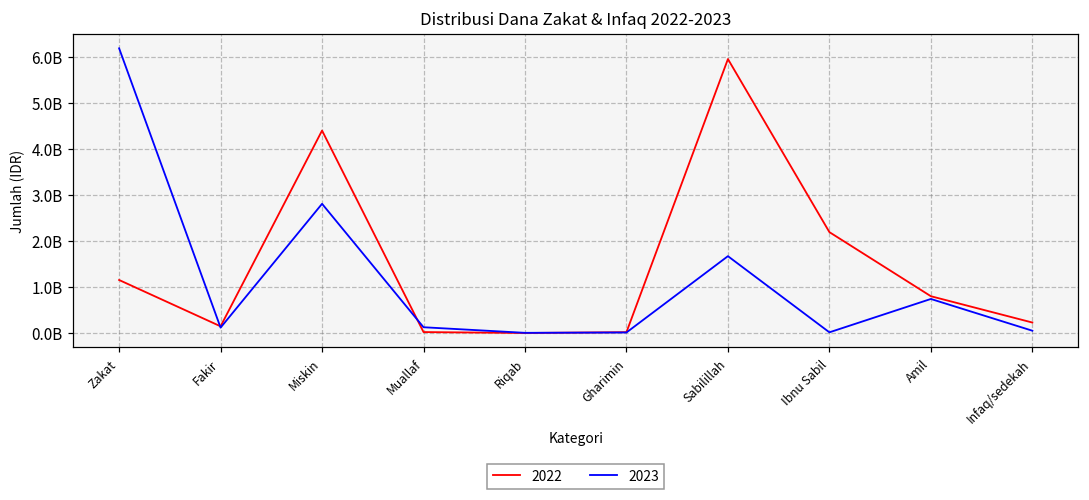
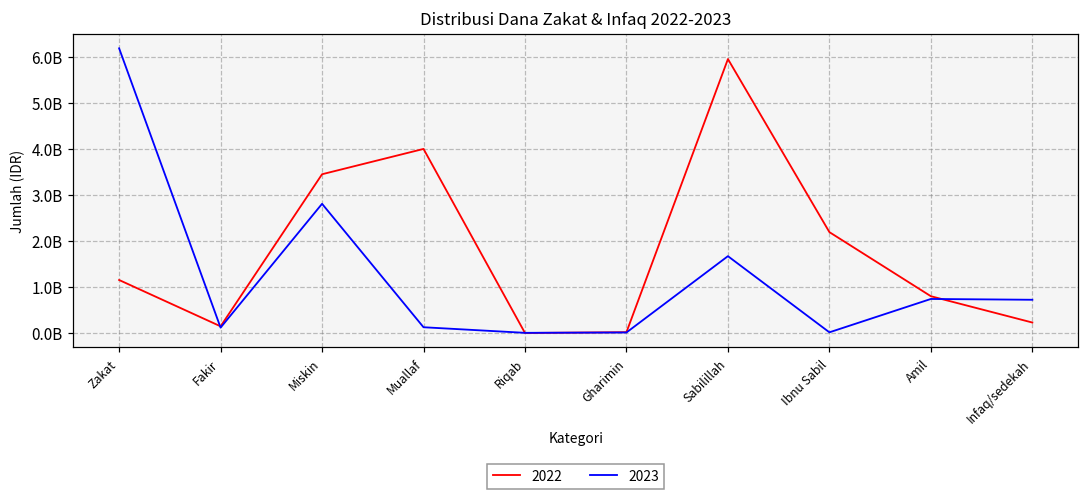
2022, Miskin: 4400000000 -> 3500000000
2022, Muallaf: 0 -> 4000000000
2023, Infaq/sedekah: 0 -> 700000000
